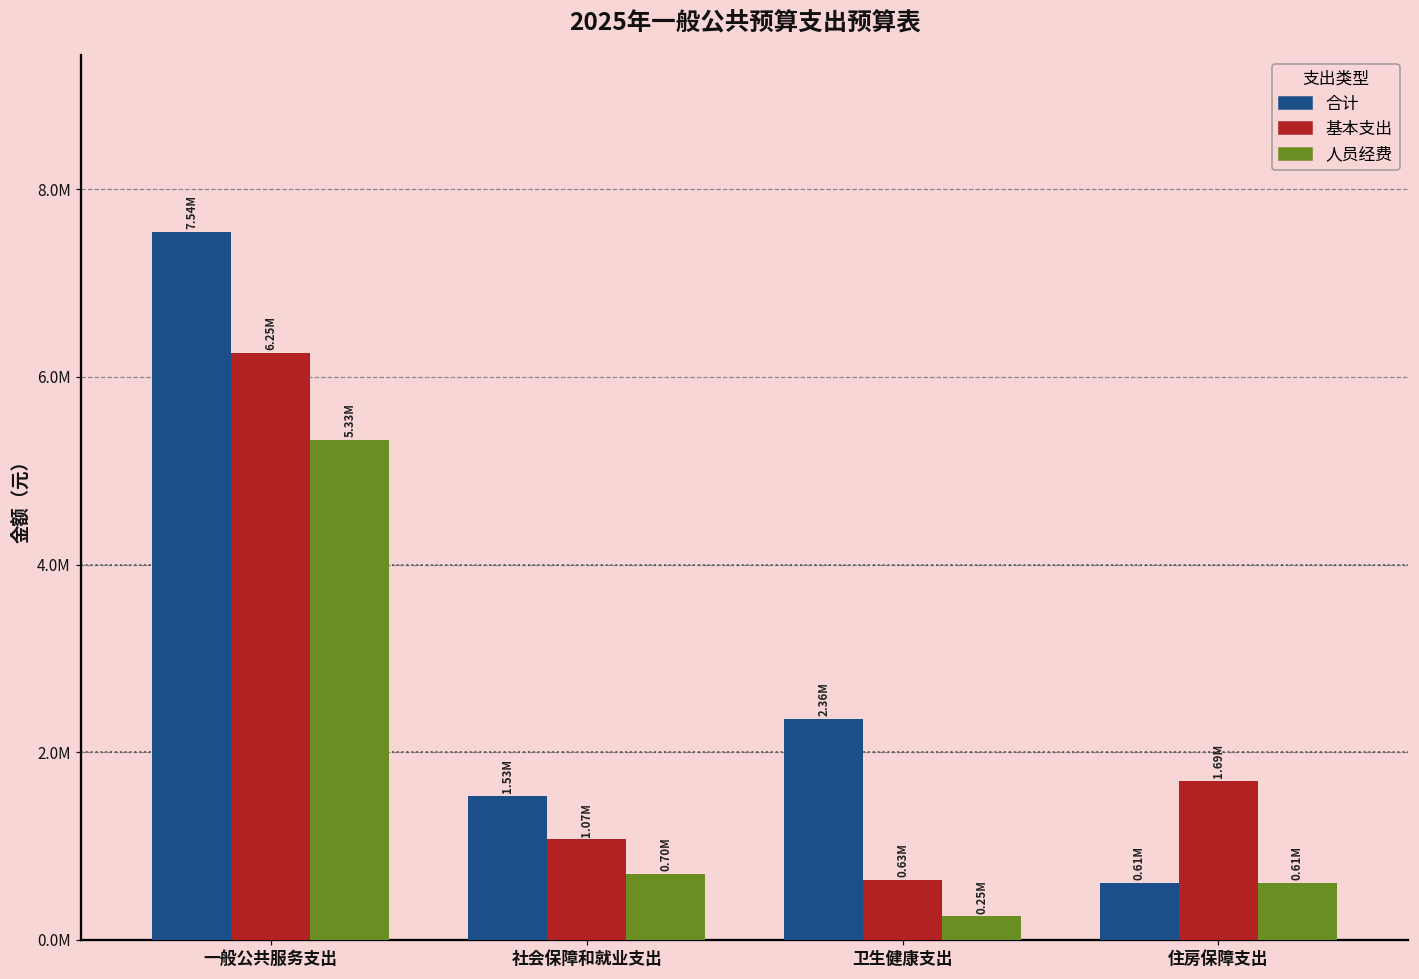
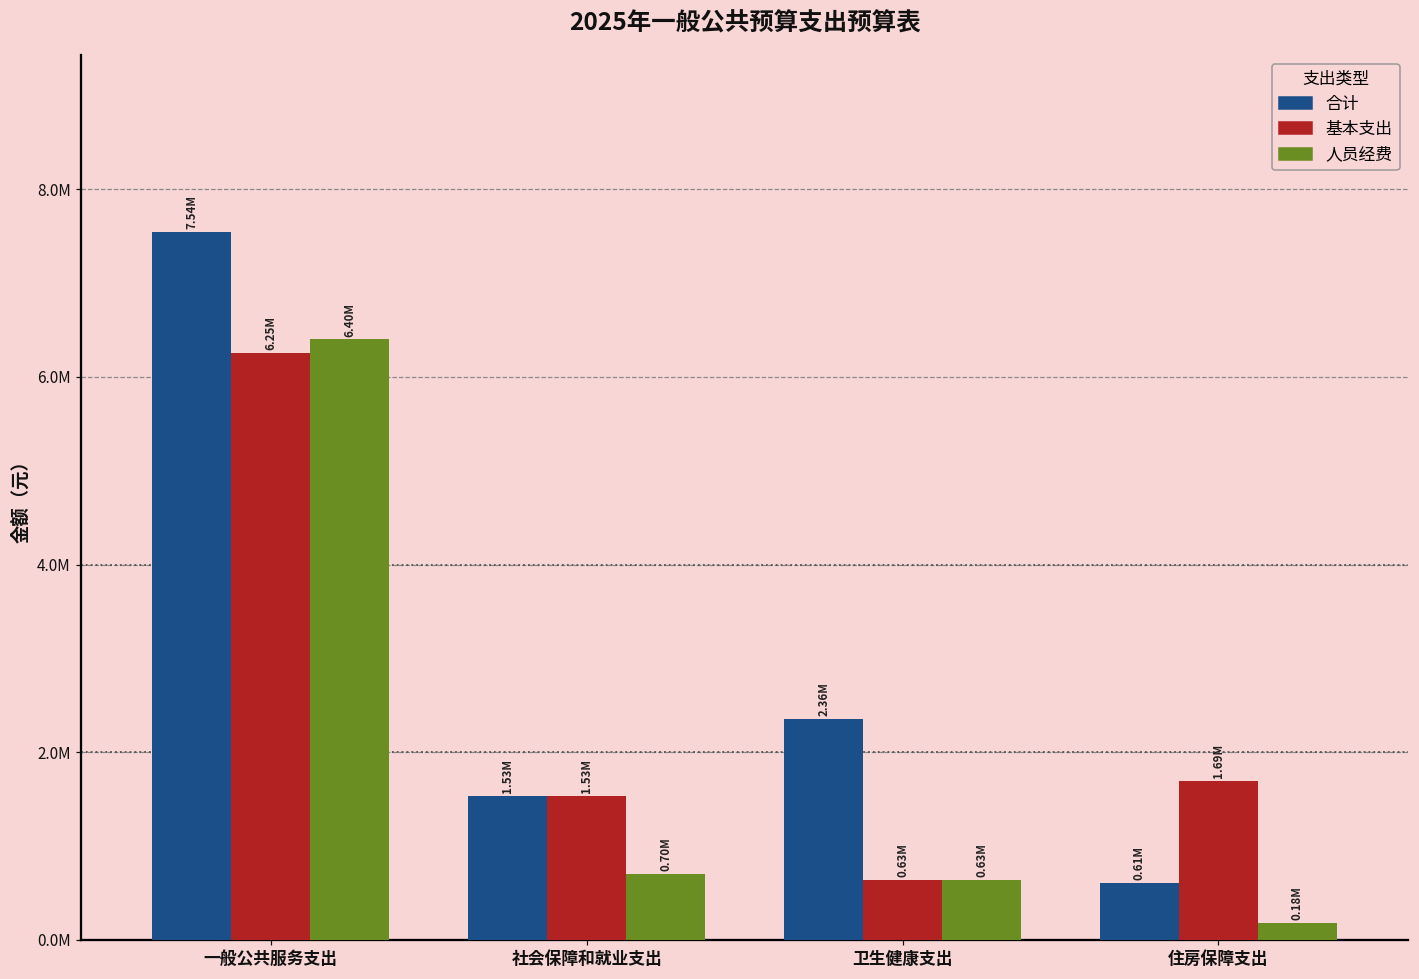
人员经费, 一般公共服务支出: 5.33M -> 6.40M
基本支出, 社会保障和就业支出: 1.07M -> 1.53M
人员经费, 卫生健康支出: 0.25M -> 0.63M
人员经费, 住房保障支出: 0.61M -> 0.18M
